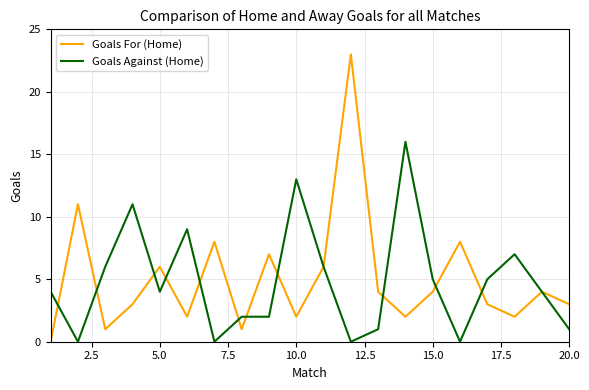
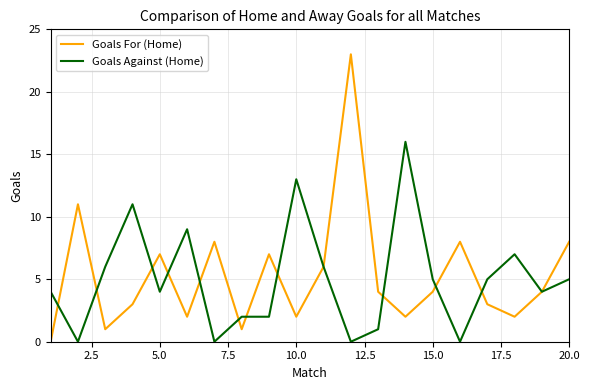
Goals For (Home), 5.0: 6 -> 7
Goals For (Home), 20.0: 3 -> 8
Goals Against (Home), 20.0: 1 -> 5
